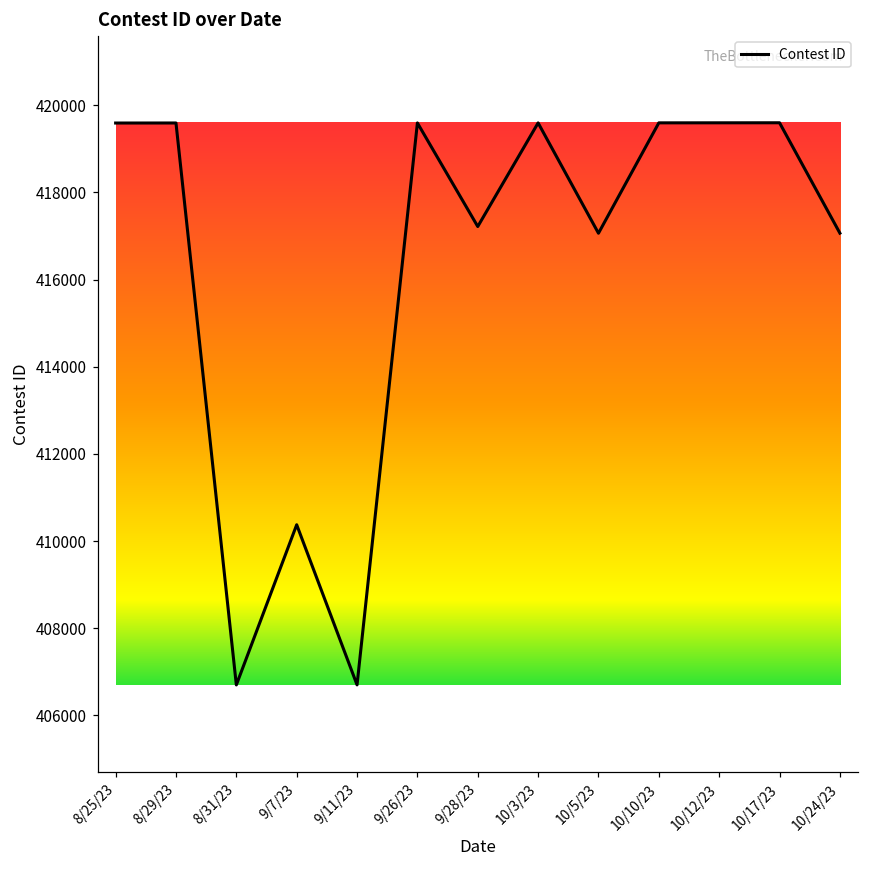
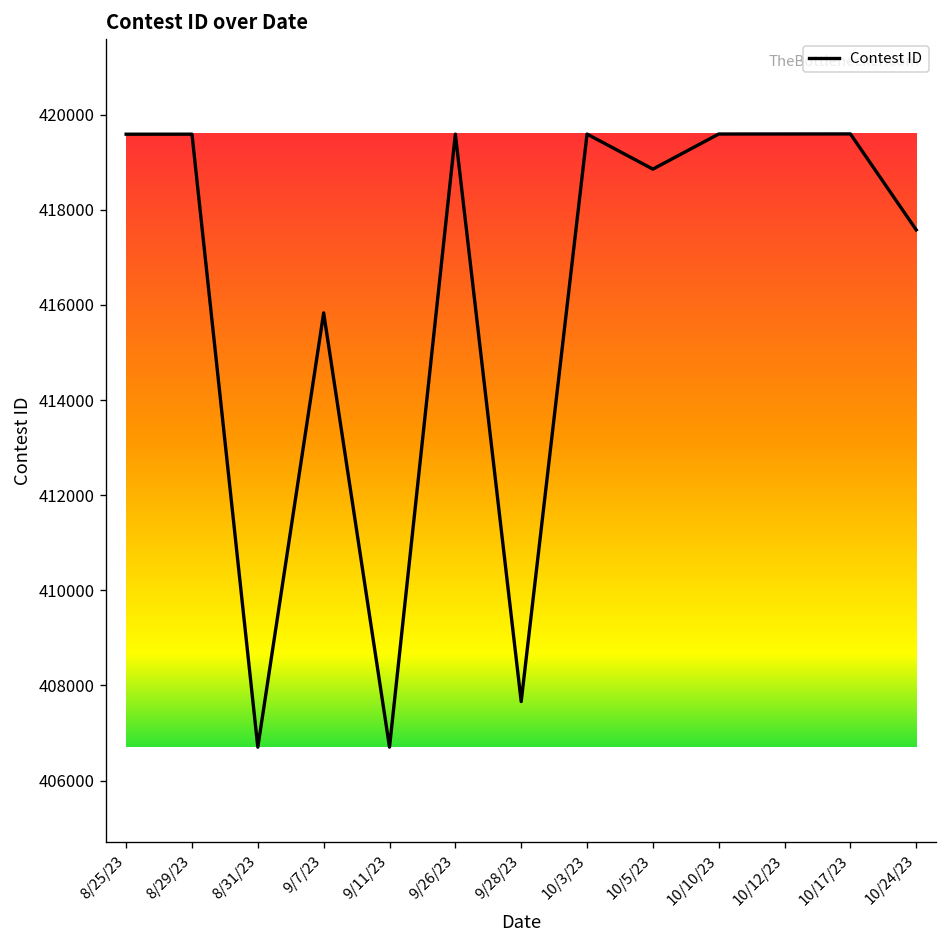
9/7/23: 410400 -> 415800
9/28/23: 417200 -> 407700
10/5/23: 417100 -> 418900
10/24/23: 417100 -> 417600
